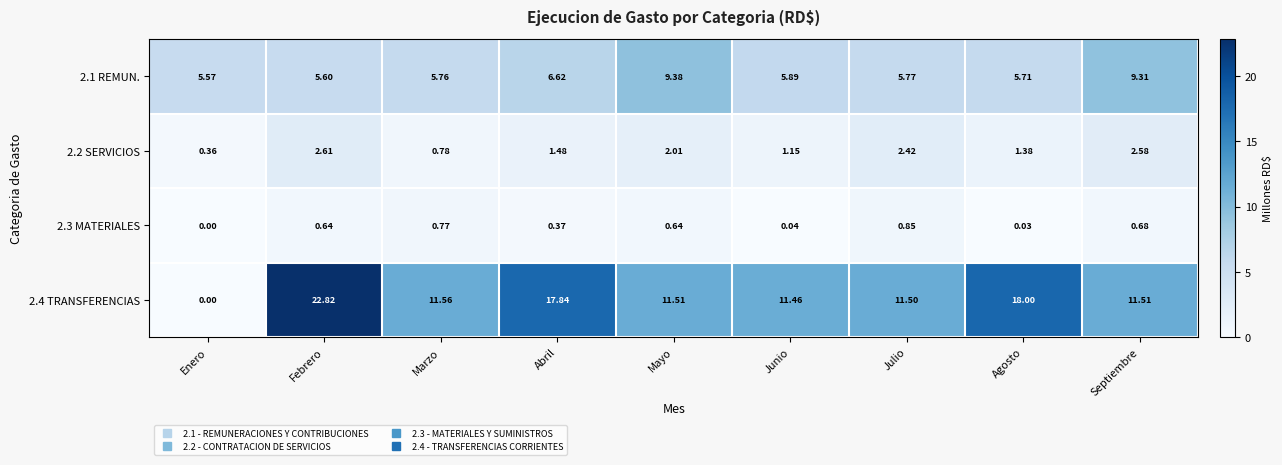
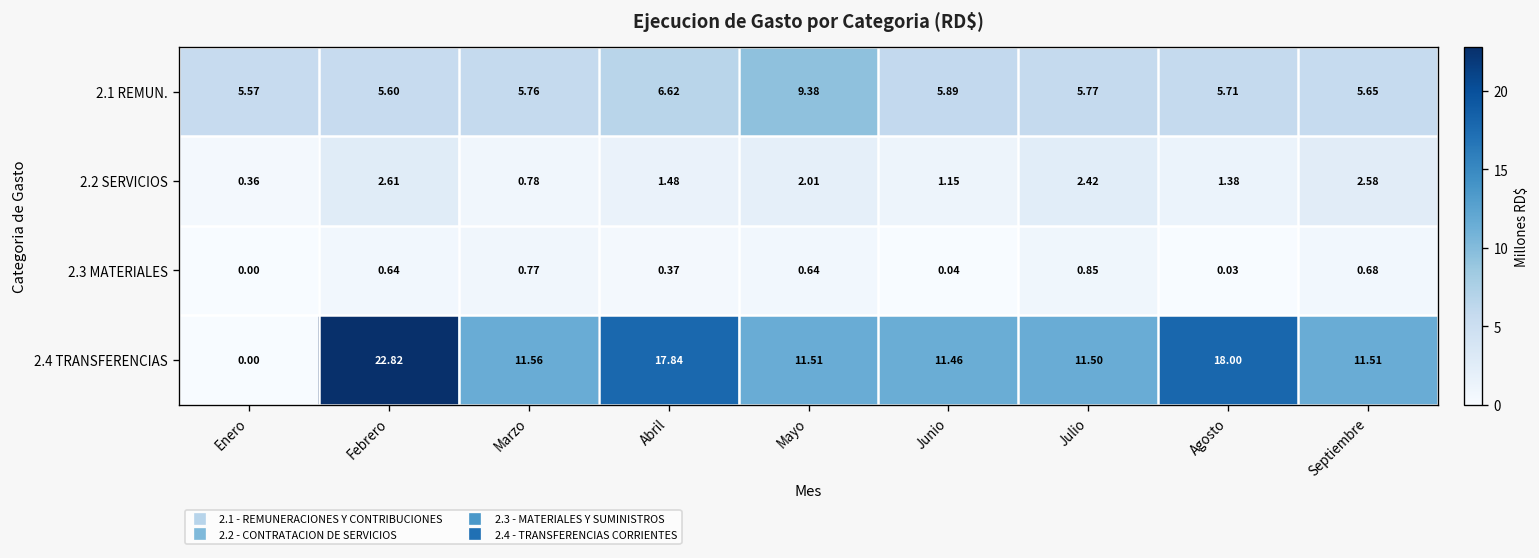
2.1 REMUN., Septiembre: 9.31 -> 5.65
